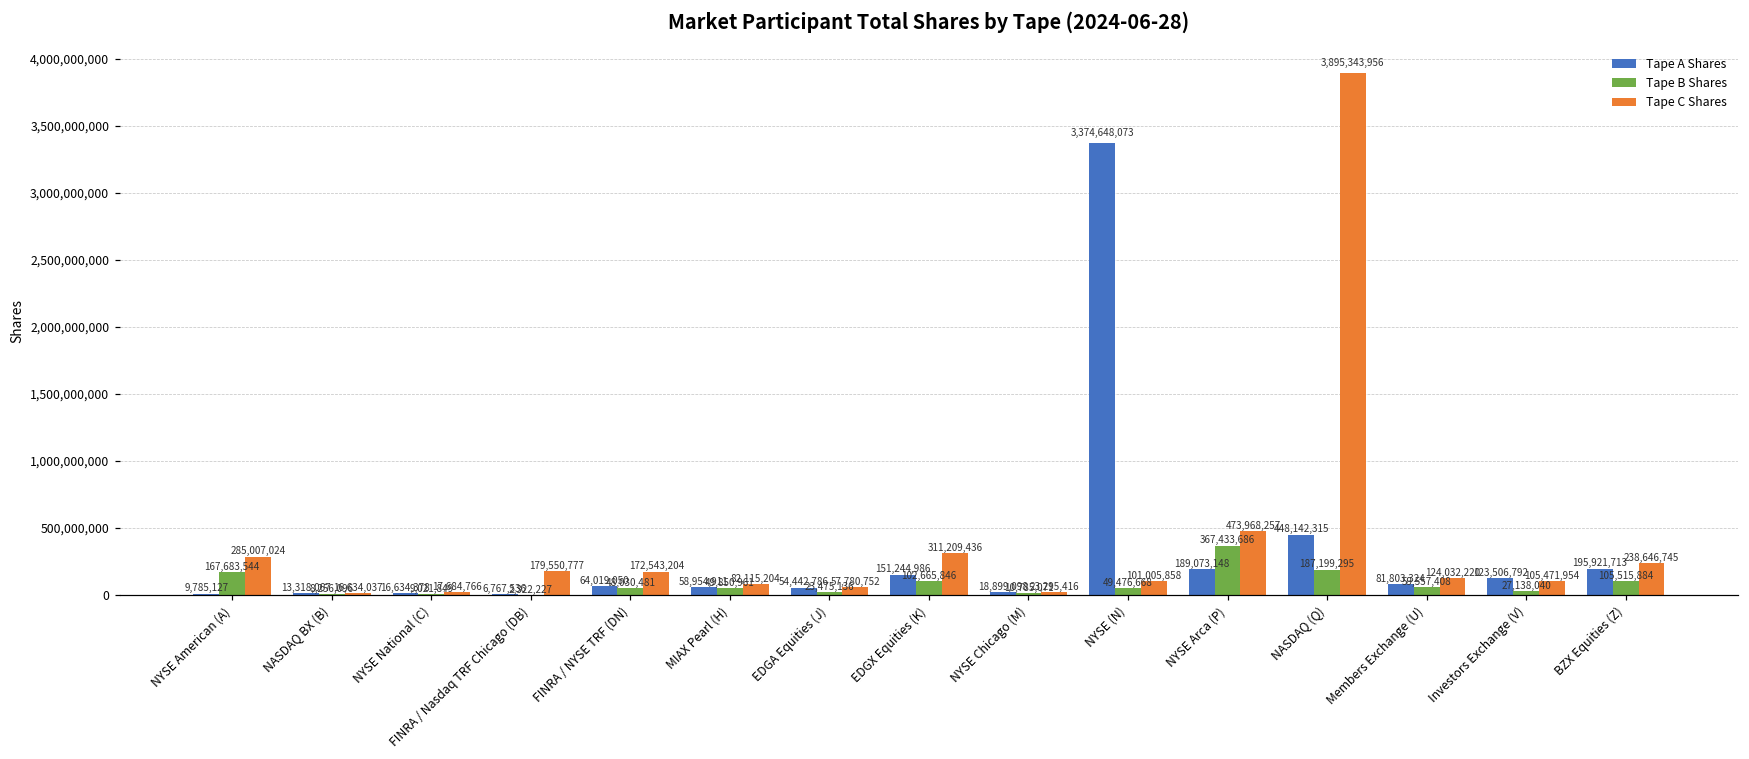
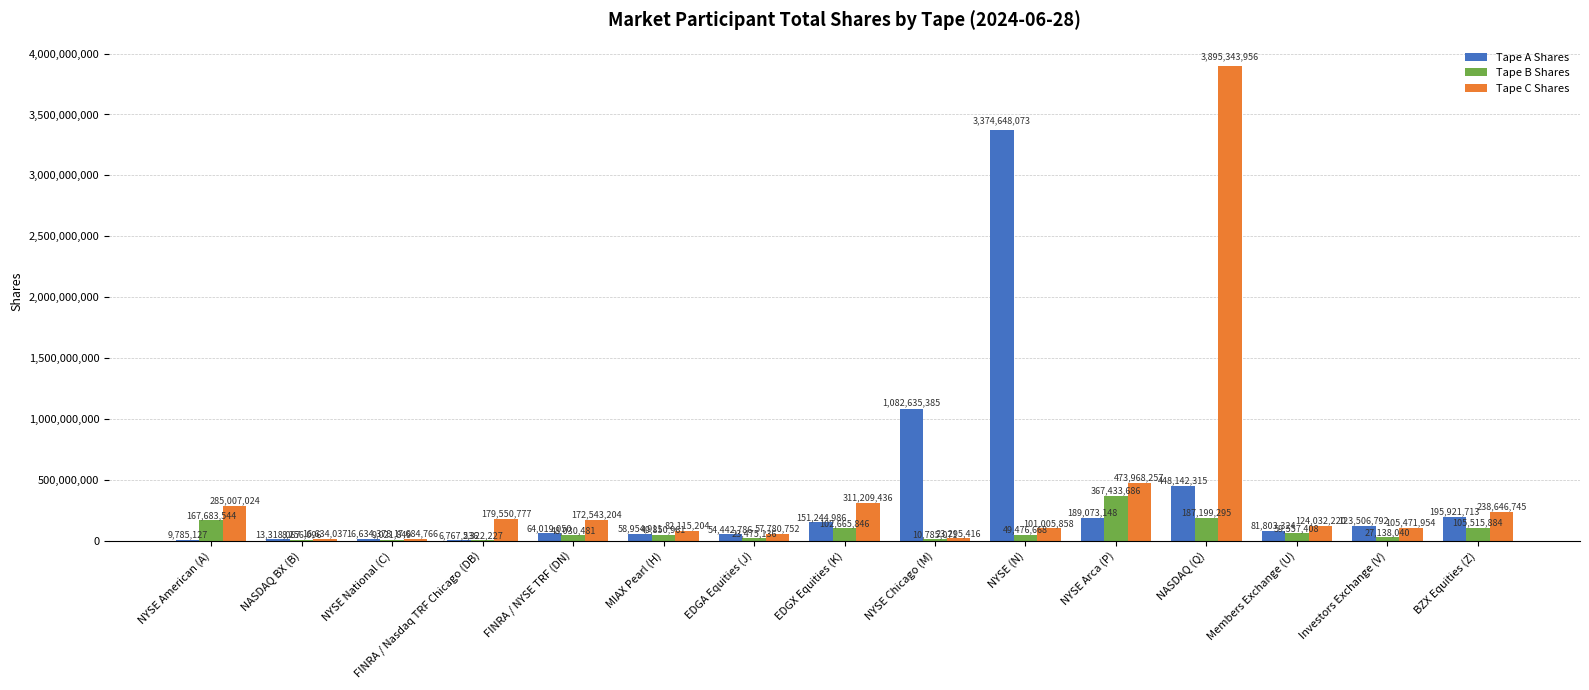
Tape A Shares, NYSE Chicago (M): 18,899,098 -> 1,082,635,385
